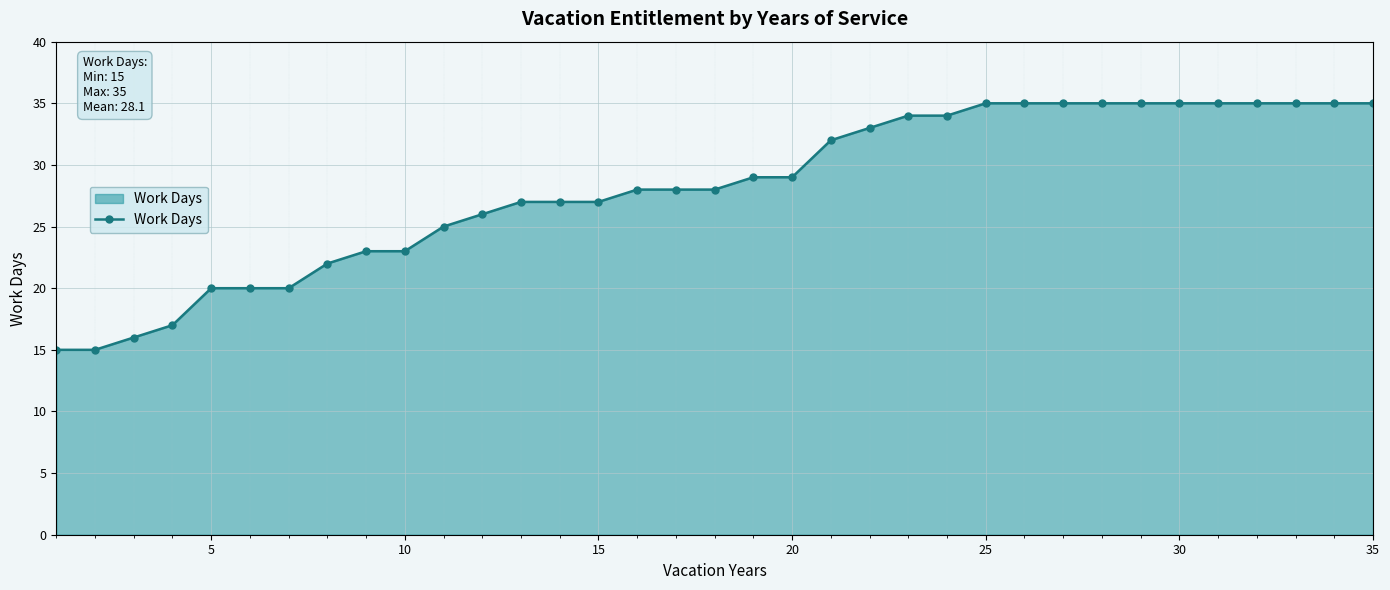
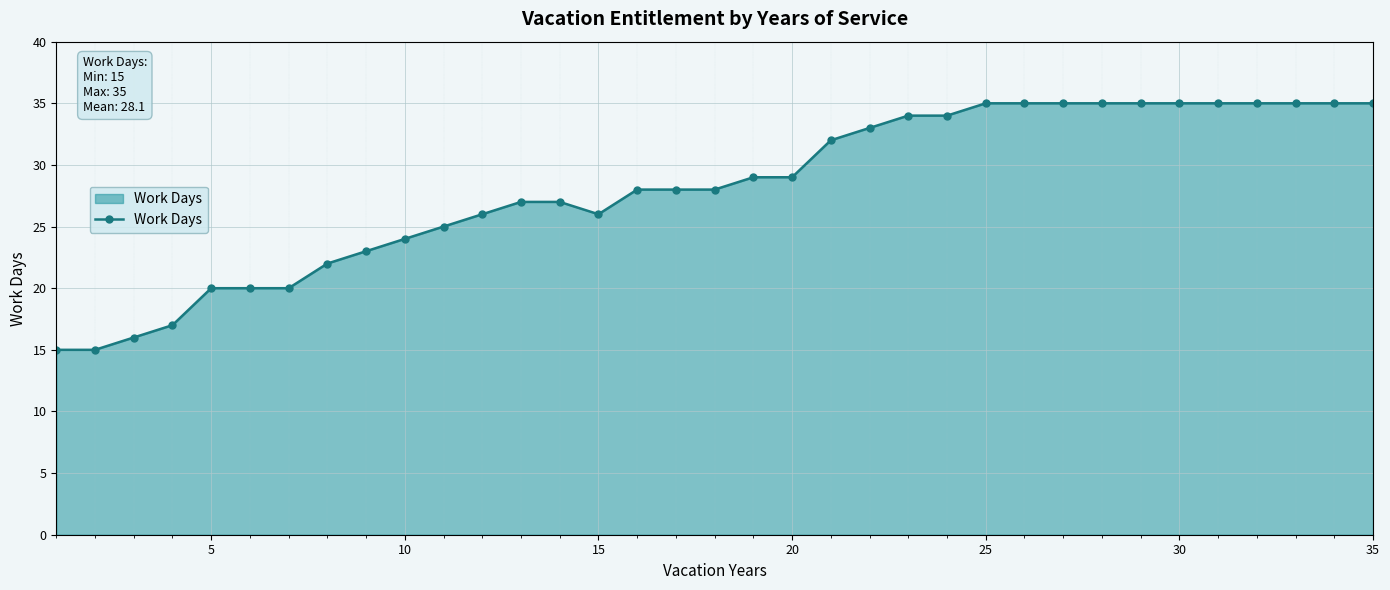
10: 23 -> 24
15: 27 -> 26
